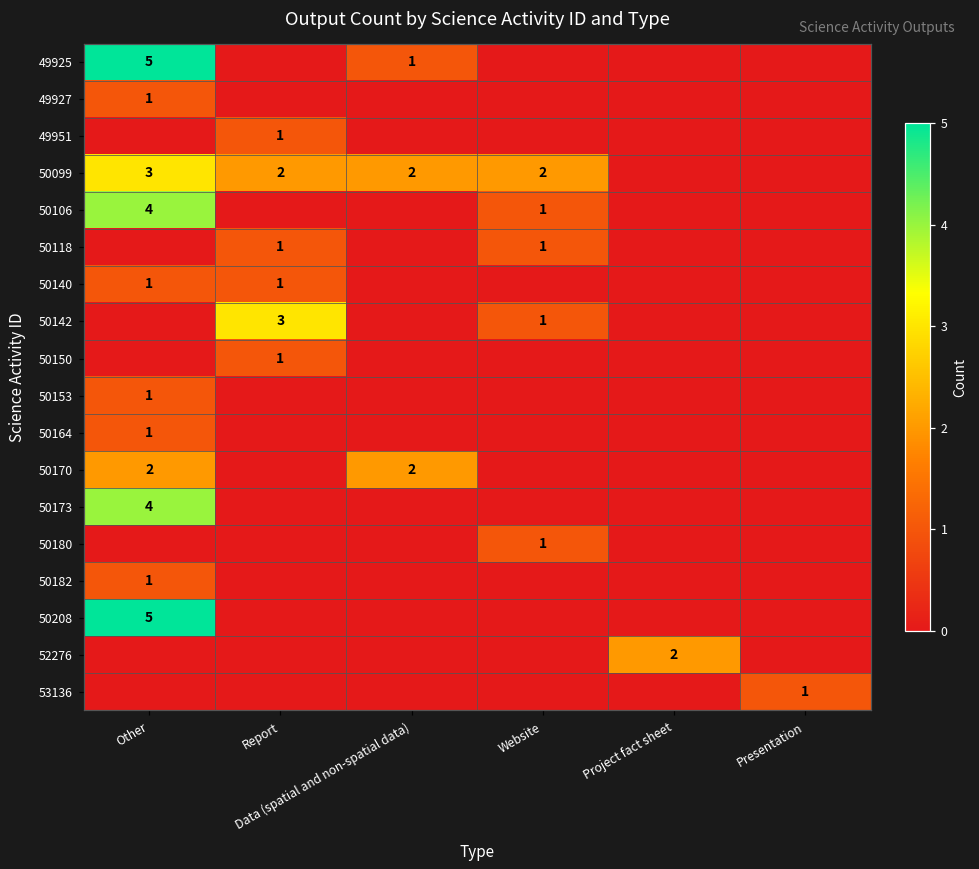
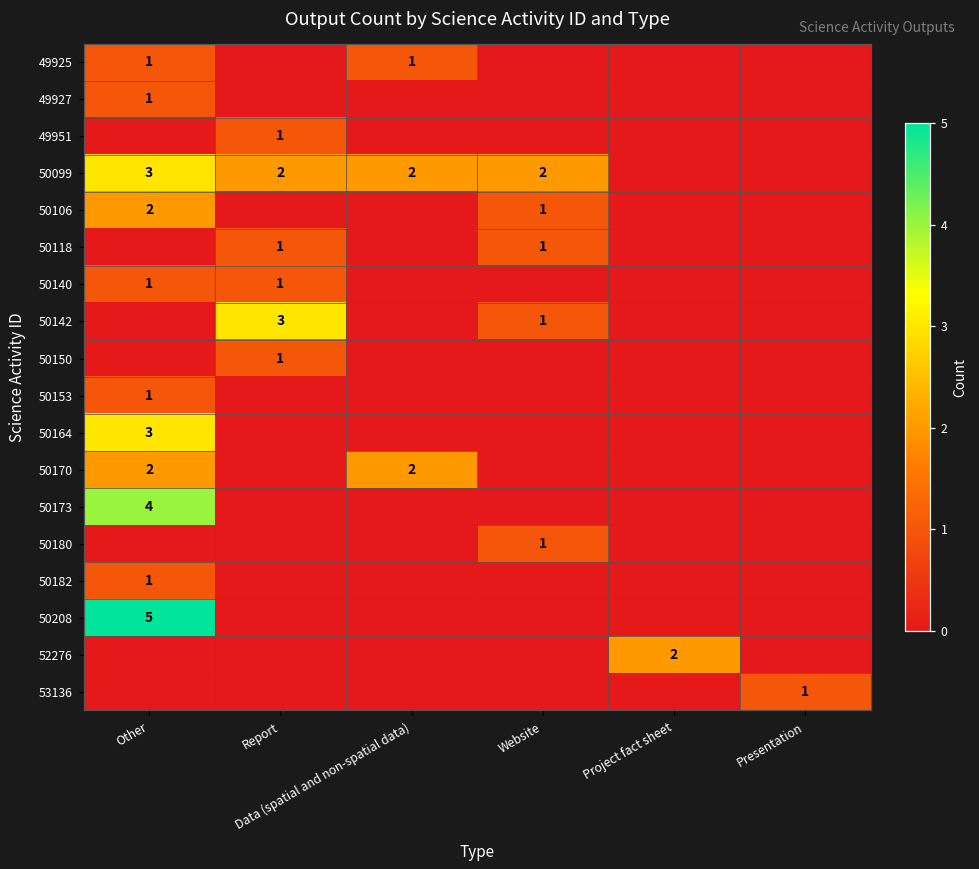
49925, Other: 5 -> 1
50106, Other: 4 -> 2
50164, Other: 1 -> 3
